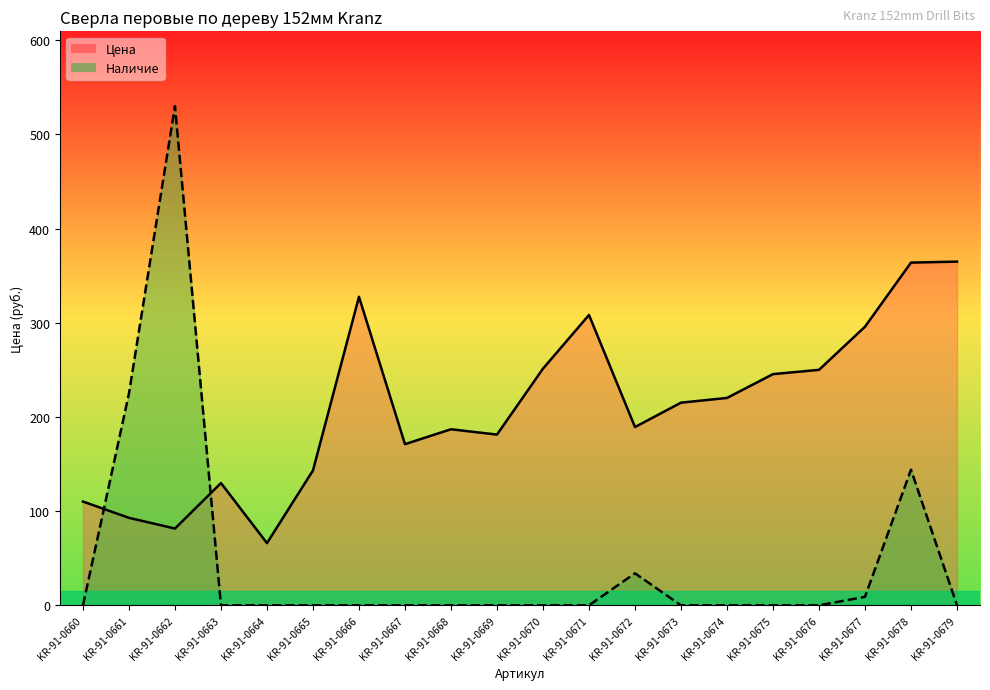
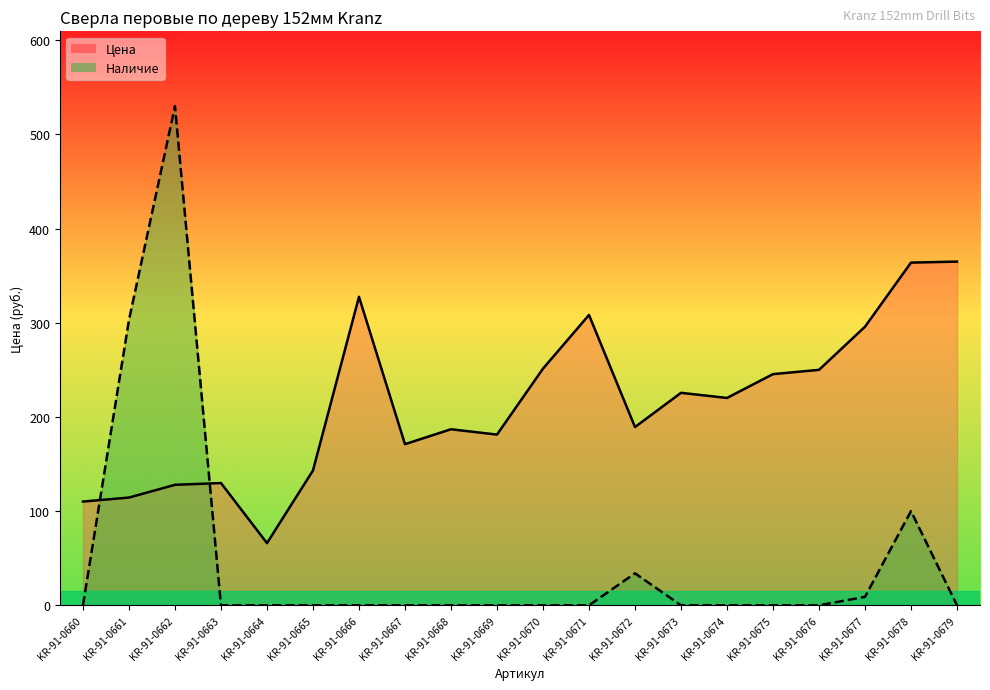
Цена, KR-91-0661: 90 -> 110
Наличие, KR-91-0661: 230 -> 300
Цена, KR-91-0662: 80 -> 130
Цена, KR-91-0673: 220 -> 230
Наличие, KR-91-0678: 140 -> 100
